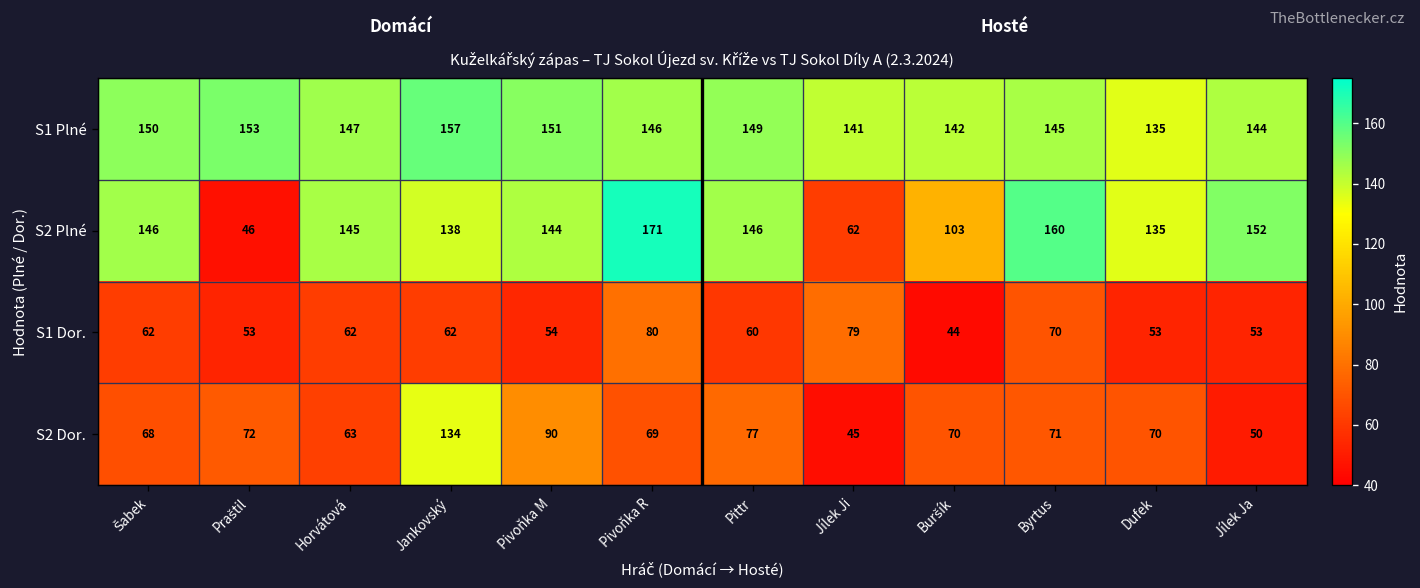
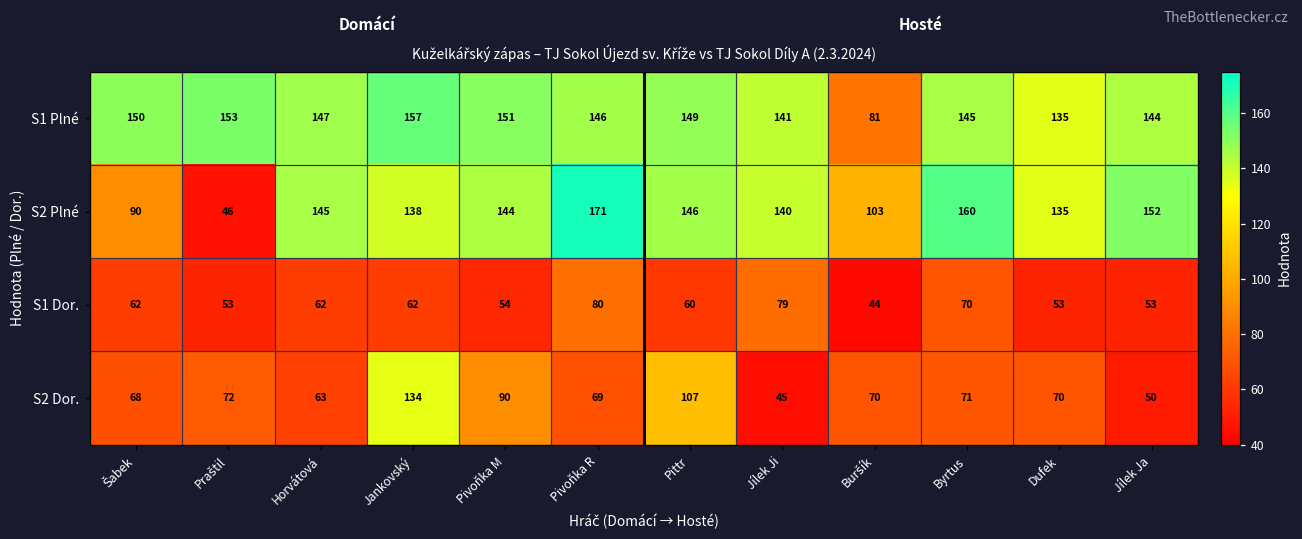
S1 Plné, Buršík: 142 -> 81
S2 Plné, Šabek: 146 -> 90
S2 Plné, Jílek Ji: 62 -> 140
S2 Dor., Pittr: 77 -> 107
